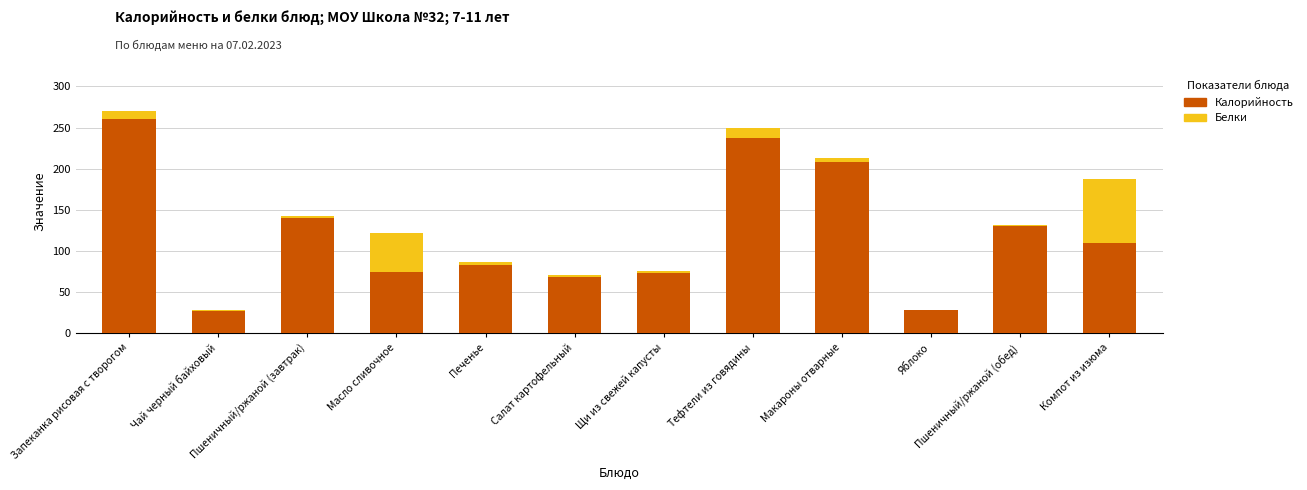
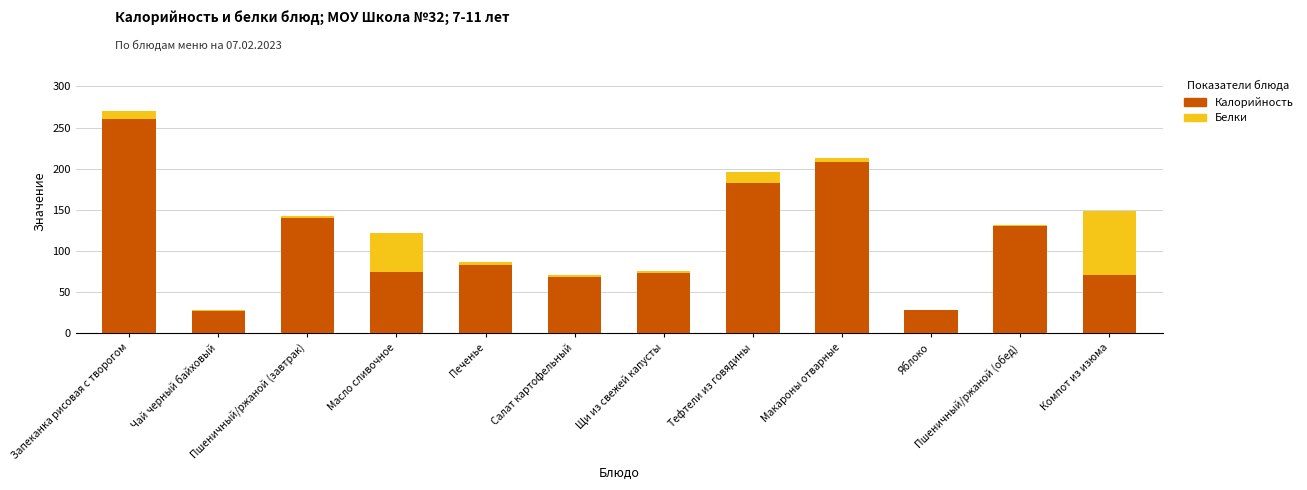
Калорийность, Тефтели из говядины: 240 -> 180
Калорийность, Компот из изюма: 110 -> 70
